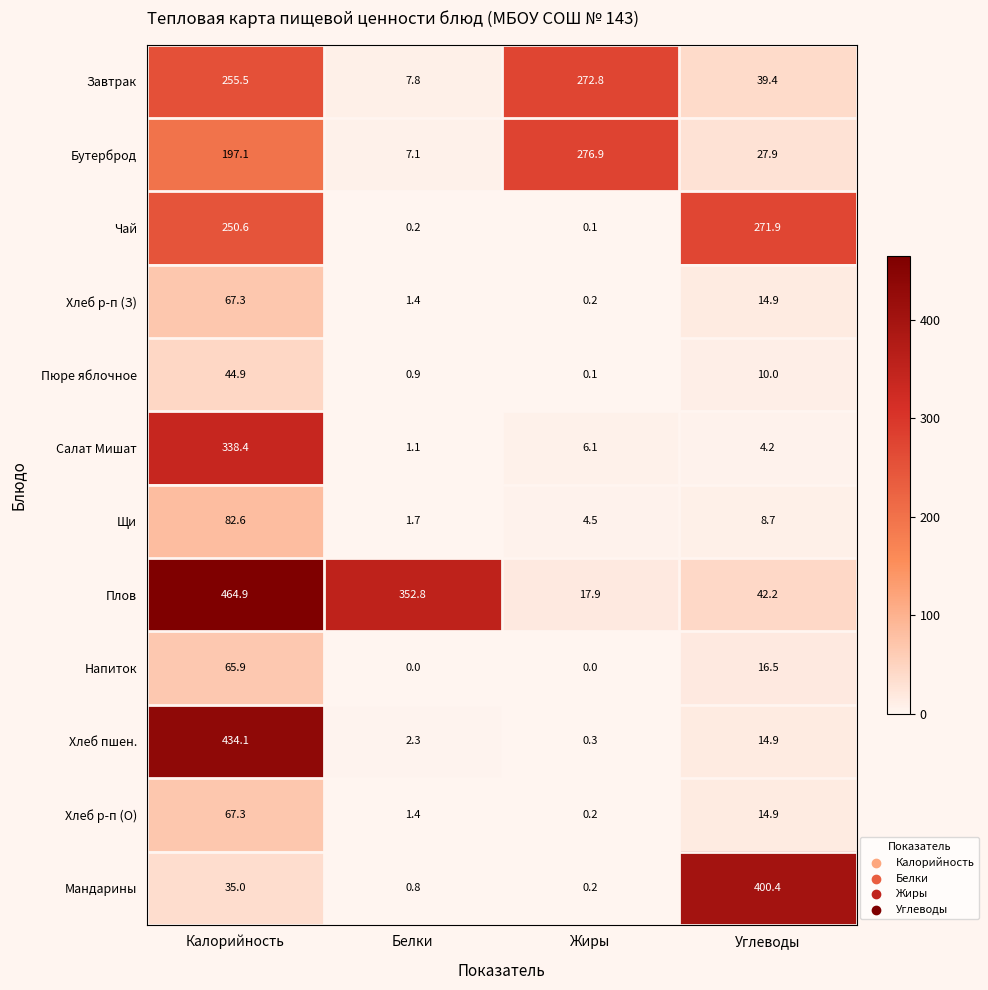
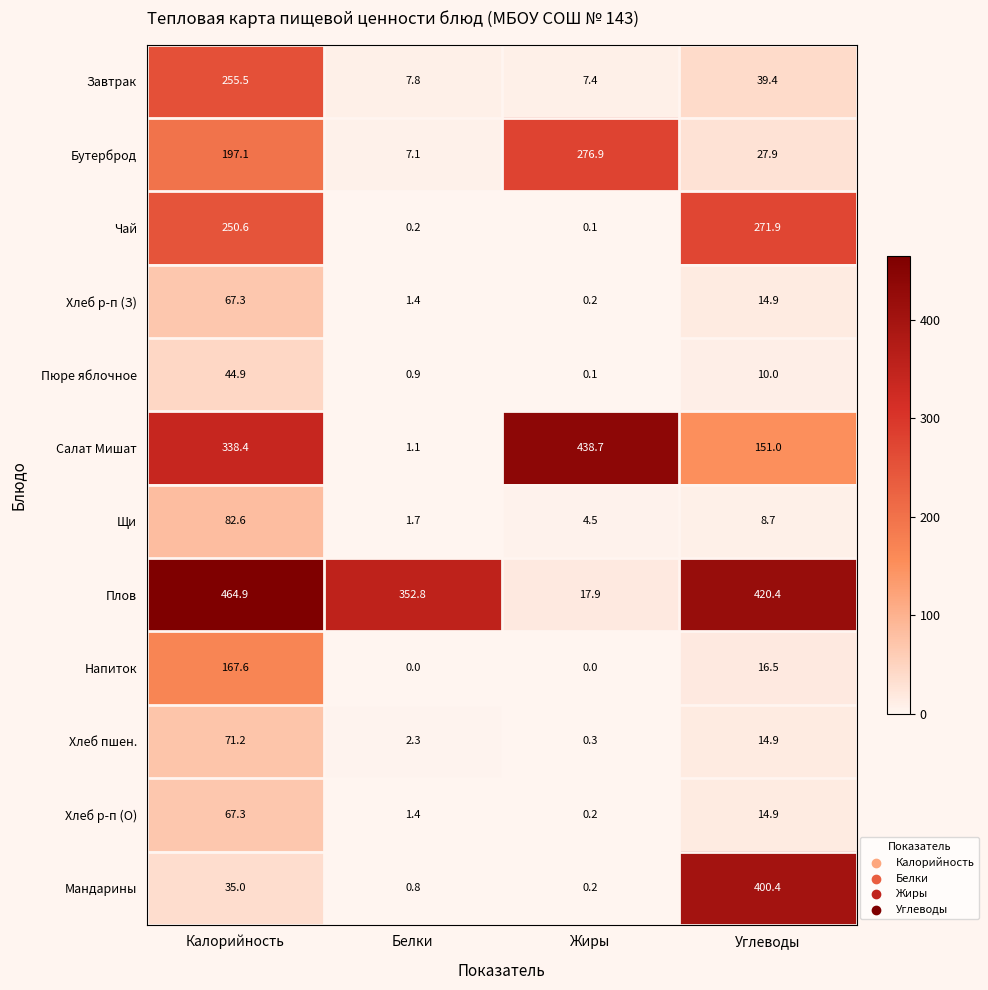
Завтрак, Жиры: 272.8 -> 7.4
Салат Мишат, Жиры: 6.1 -> 438.7
Салат Мишат, Углеводы: 4.2 -> 151.0
Плов, Углеводы: 42.2 -> 420.4
Напиток, Калорийность: 65.9 -> 167.6
Хлеб пшен., Калорийность: 434.1 -> 71.2
